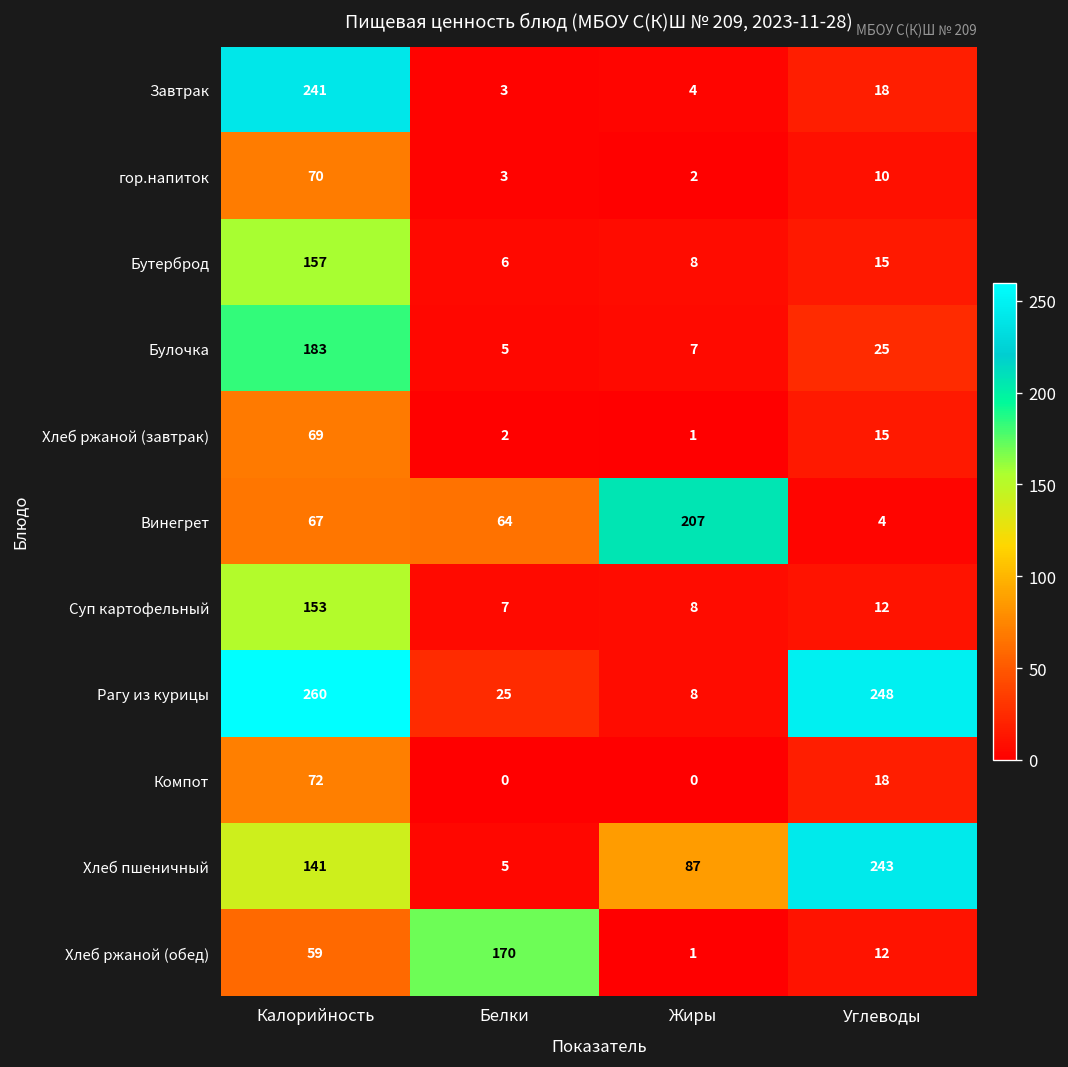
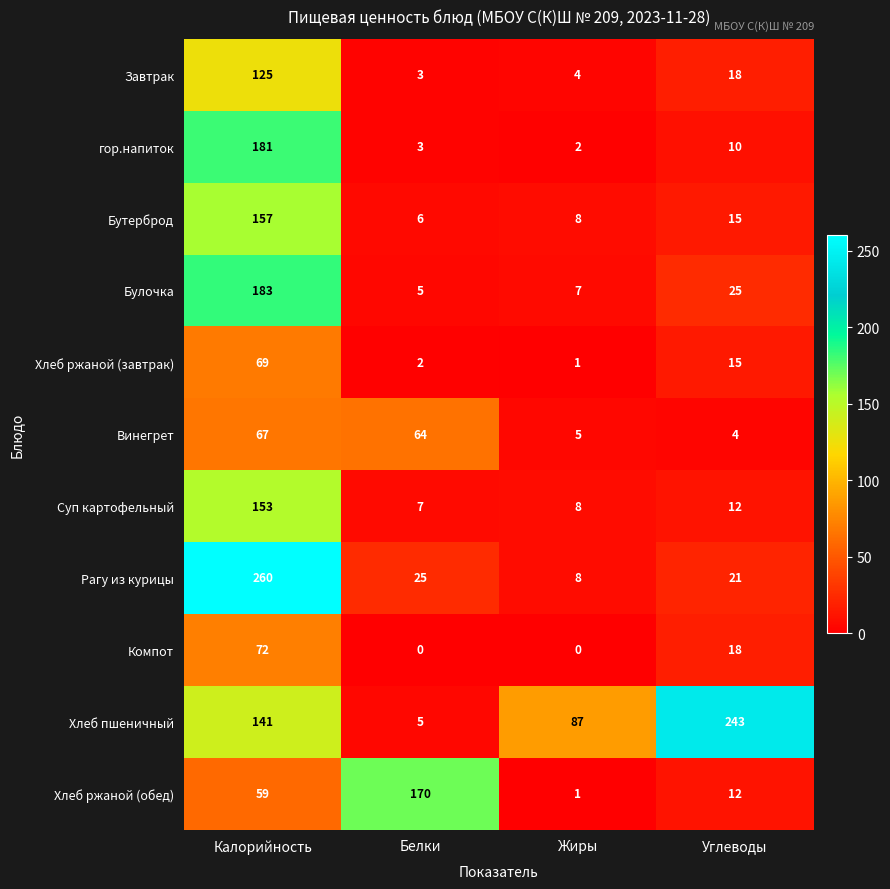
Завтрак, Калорийность: 241 -> 125
гор.напиток, Калорийность: 70 -> 181
Винегрет, Жиры: 207 -> 5
Рагу из курицы, Углеводы: 248 -> 21
